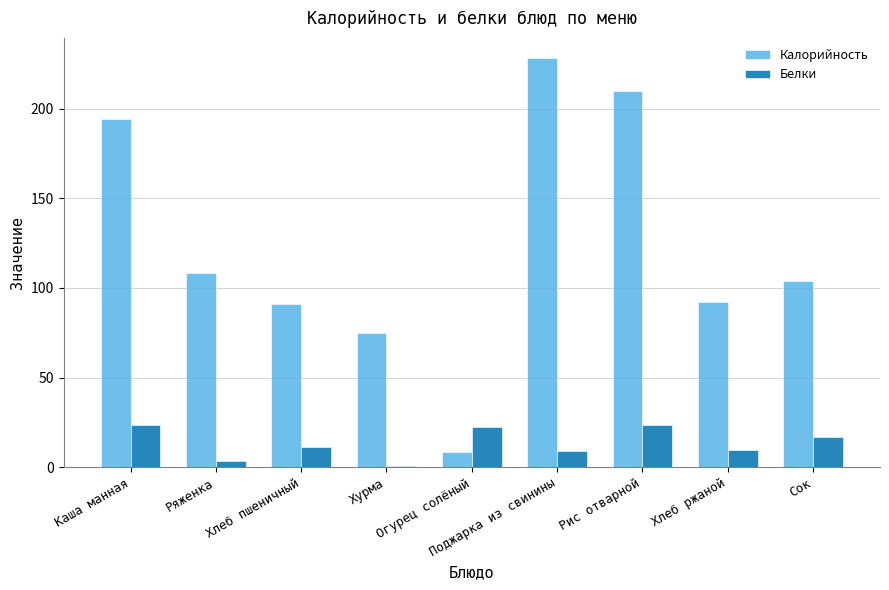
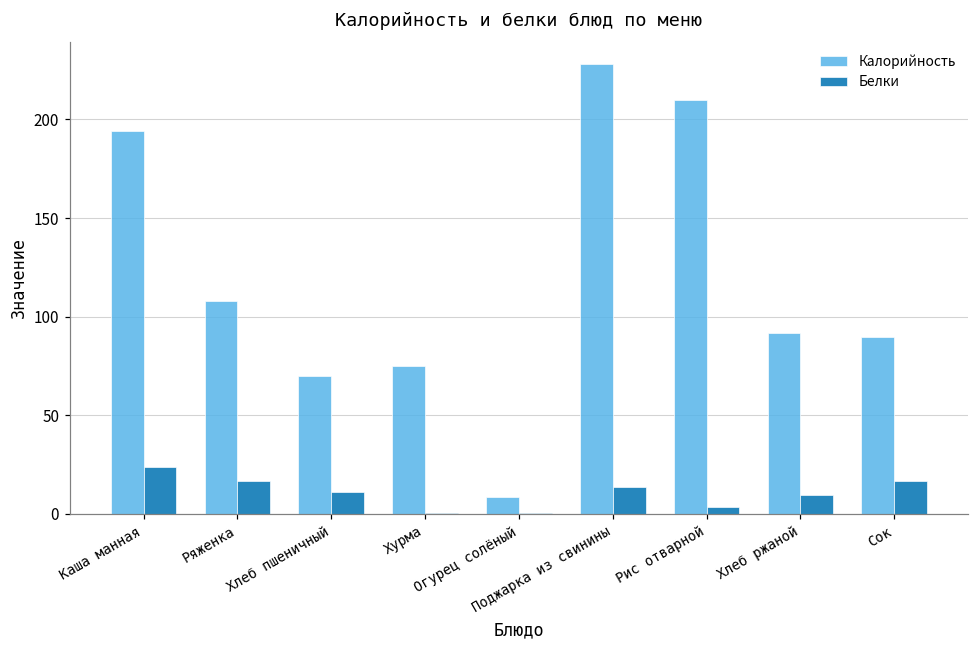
Белки, Ряженка: 4 -> 17
Калорийность, Хлеб пшеничный: 91 -> 70
Белки, Огурец солёный: 22 -> 0
Белки, Поджарка из свинины: 9 -> 14
Белки, Рис отварной: 24 -> 4
Калорийность, Сок: 104 -> 90
